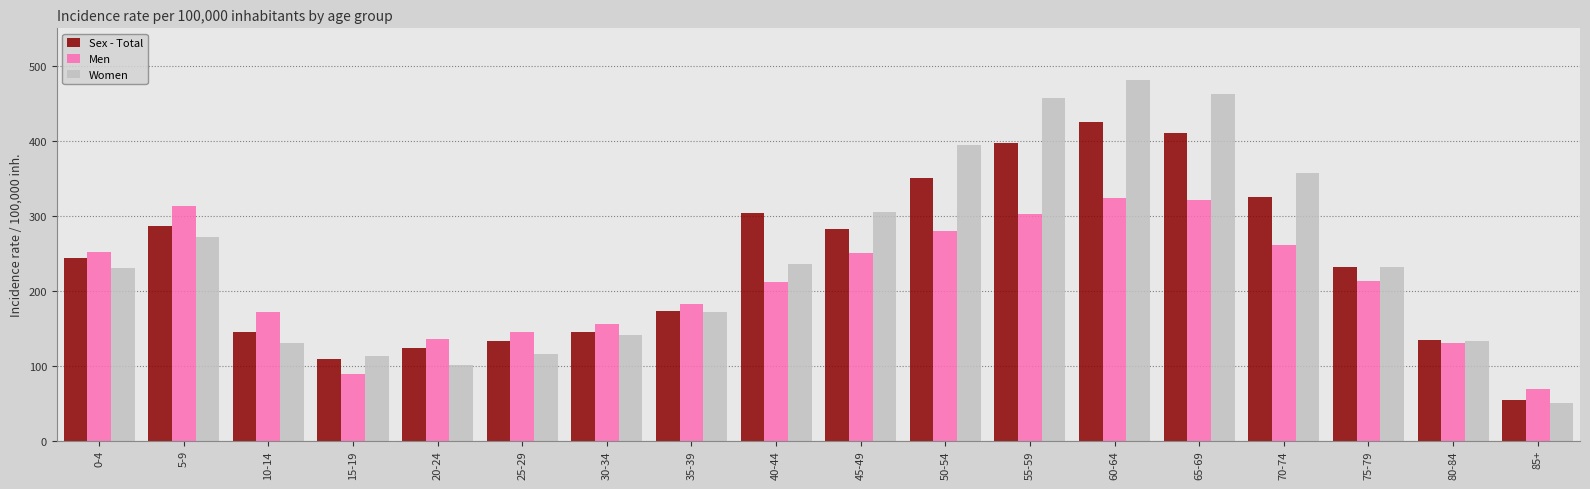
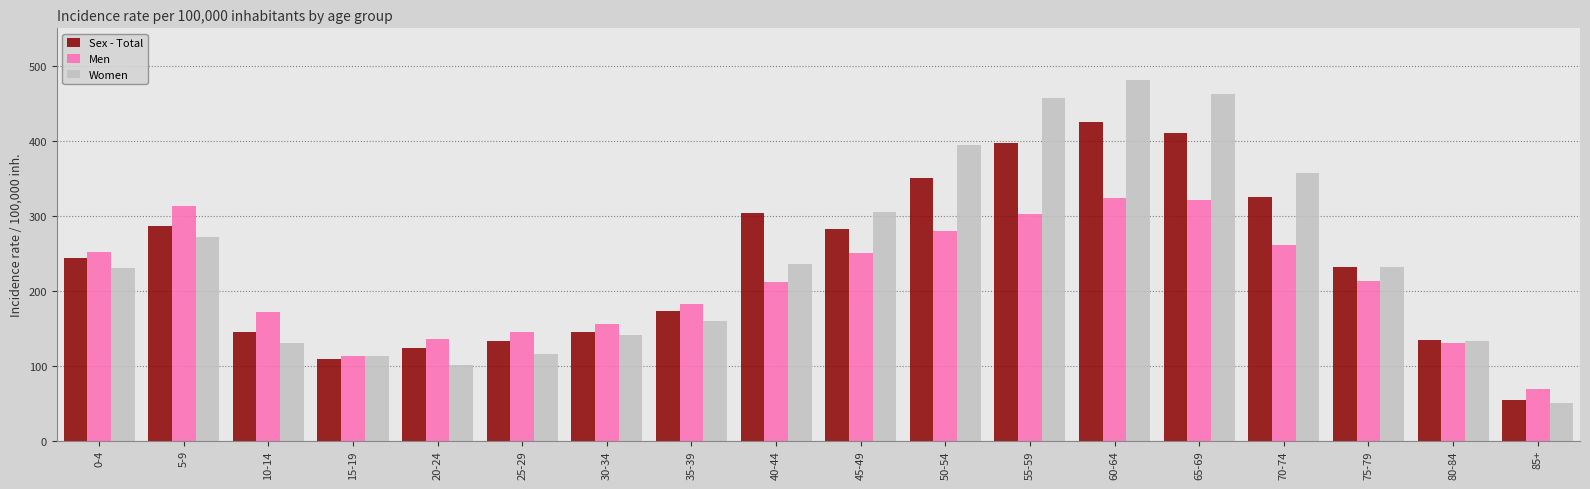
Men, 15-19: 90 -> 110
Women, 35-39: 170 -> 160
